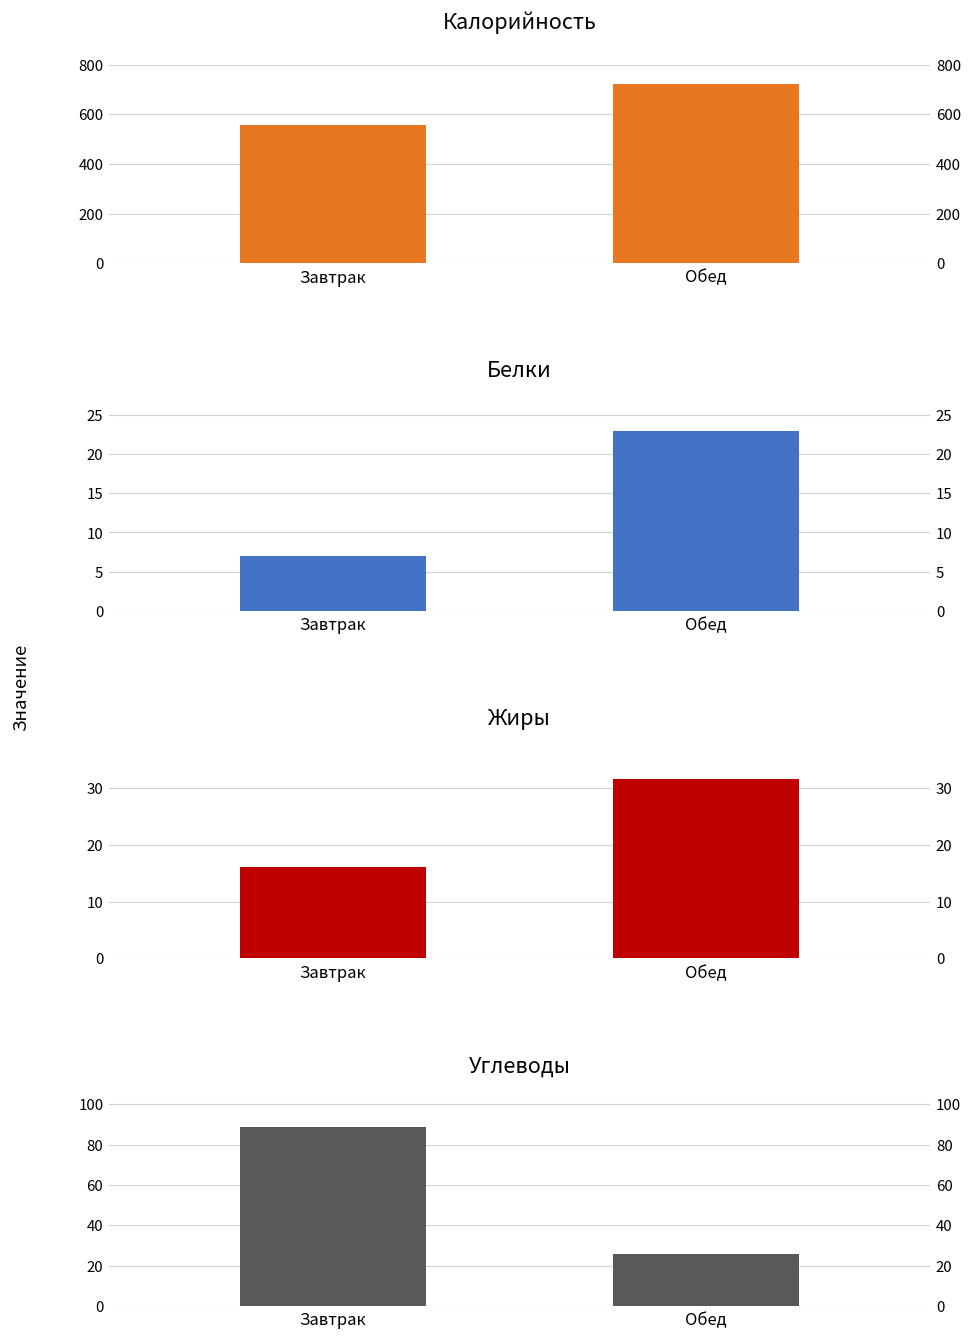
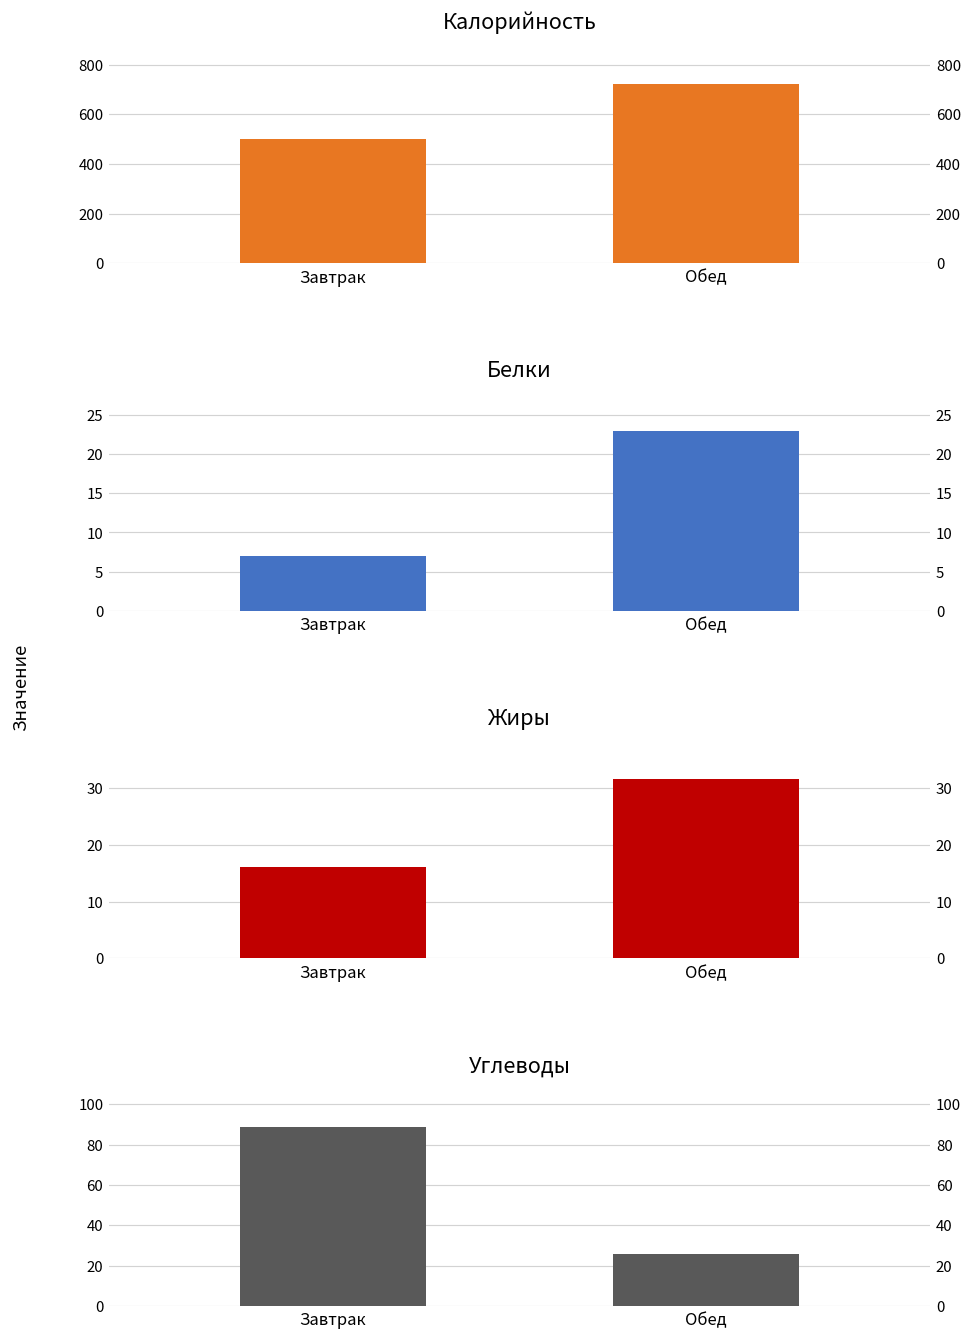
Калорийность, Завтрак: 560 -> 500
